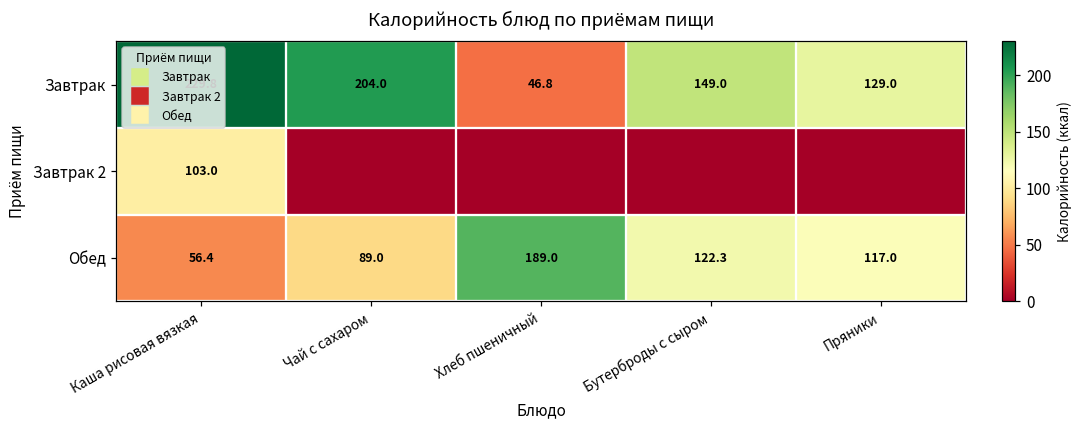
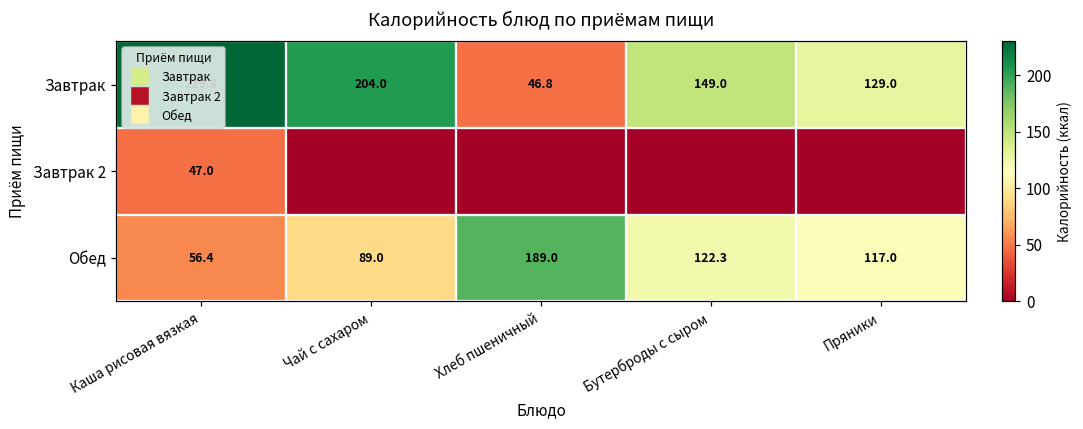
Завтрак 2, Каша рисовая вязкая: 103.0 -> 47.0
